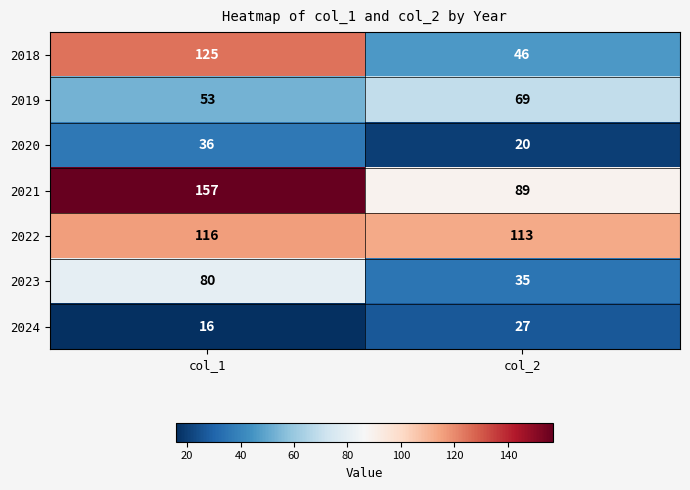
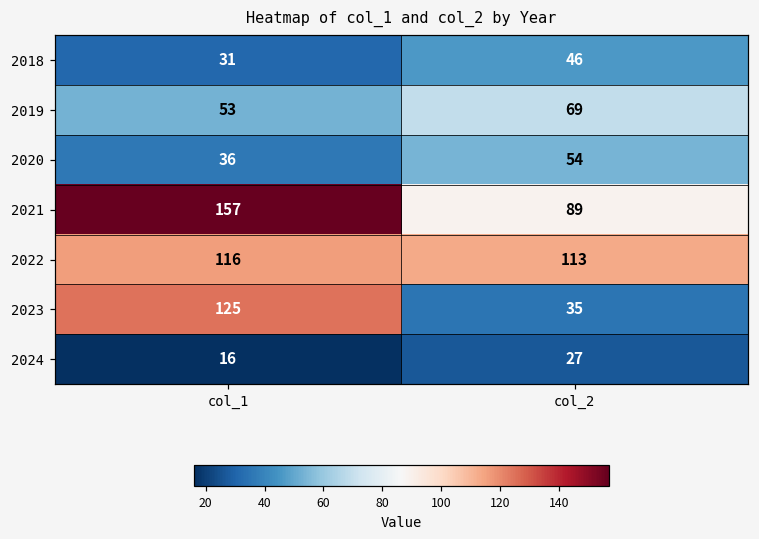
2018, col_1: 125 -> 31
2020, col_2: 20 -> 54
2023, col_1: 80 -> 125
